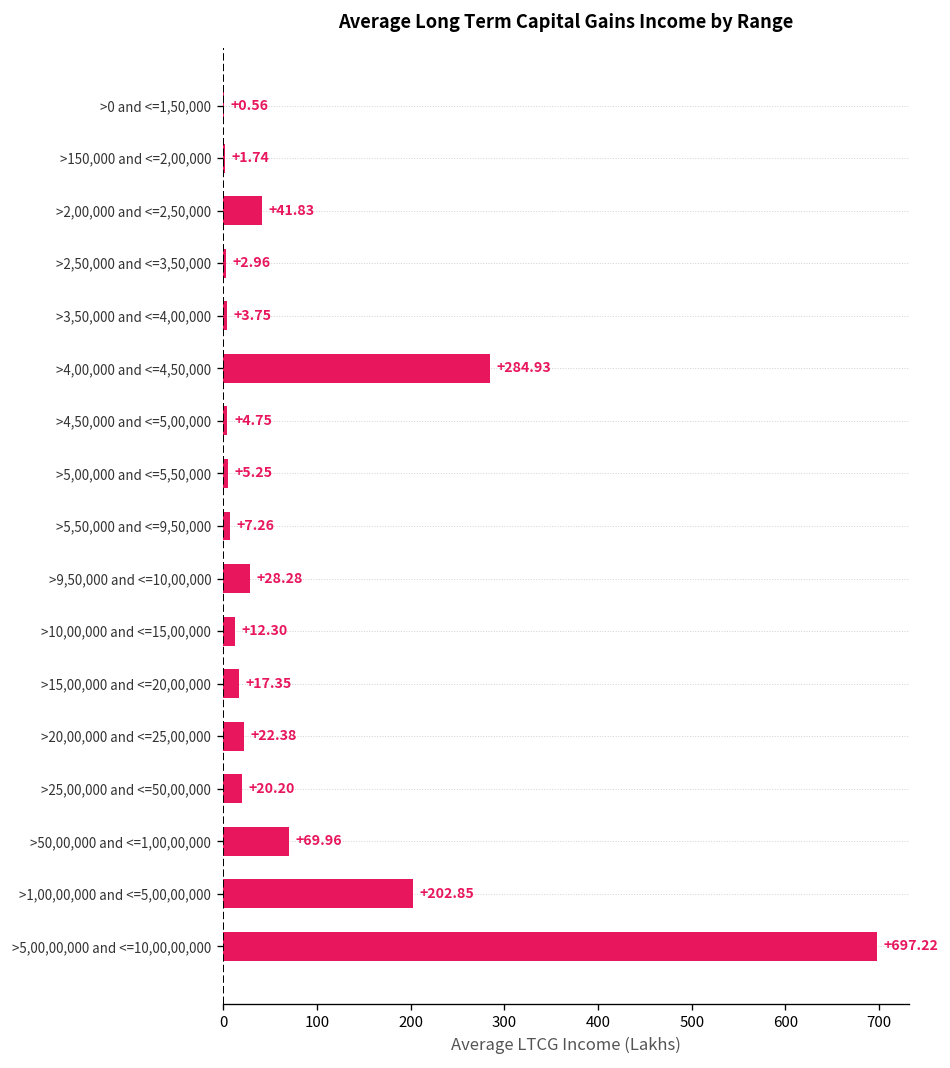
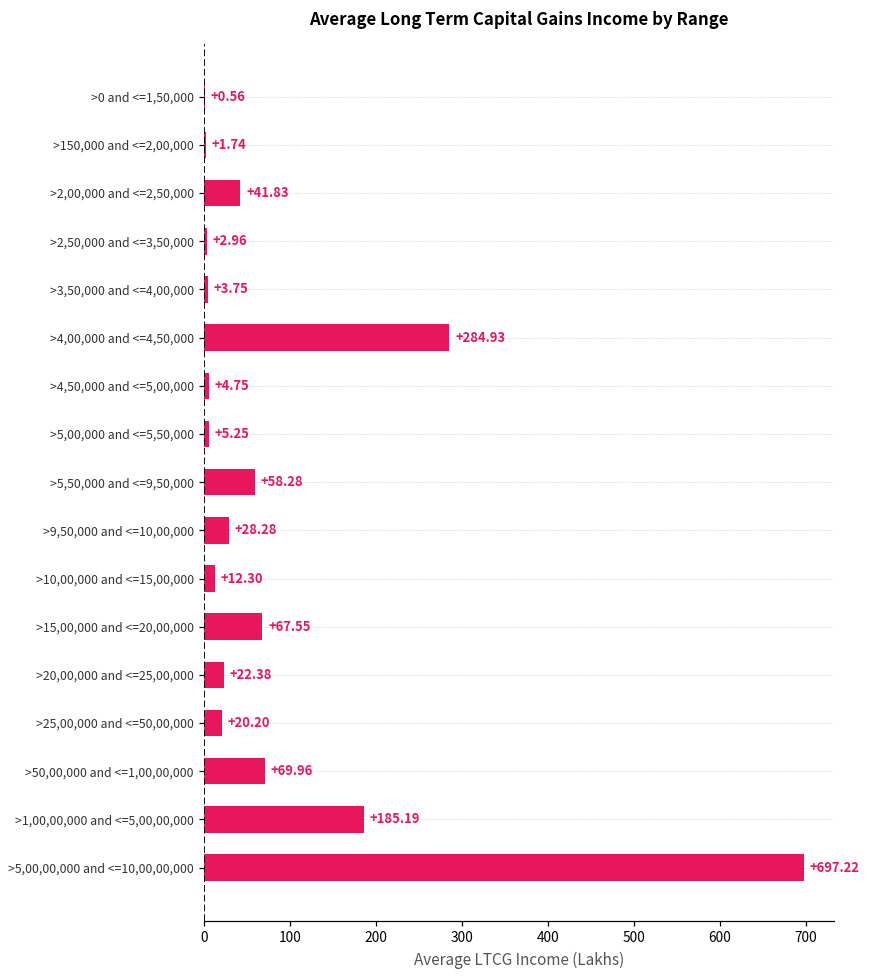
>5,50,000 and <=9,50,000: +7.26 -> +58.28
>15,00,000 and <=20,00,000: +17.35 -> +67.55
>1,00,00,000 and <=5,00,00,000: +202.85 -> +185.19
